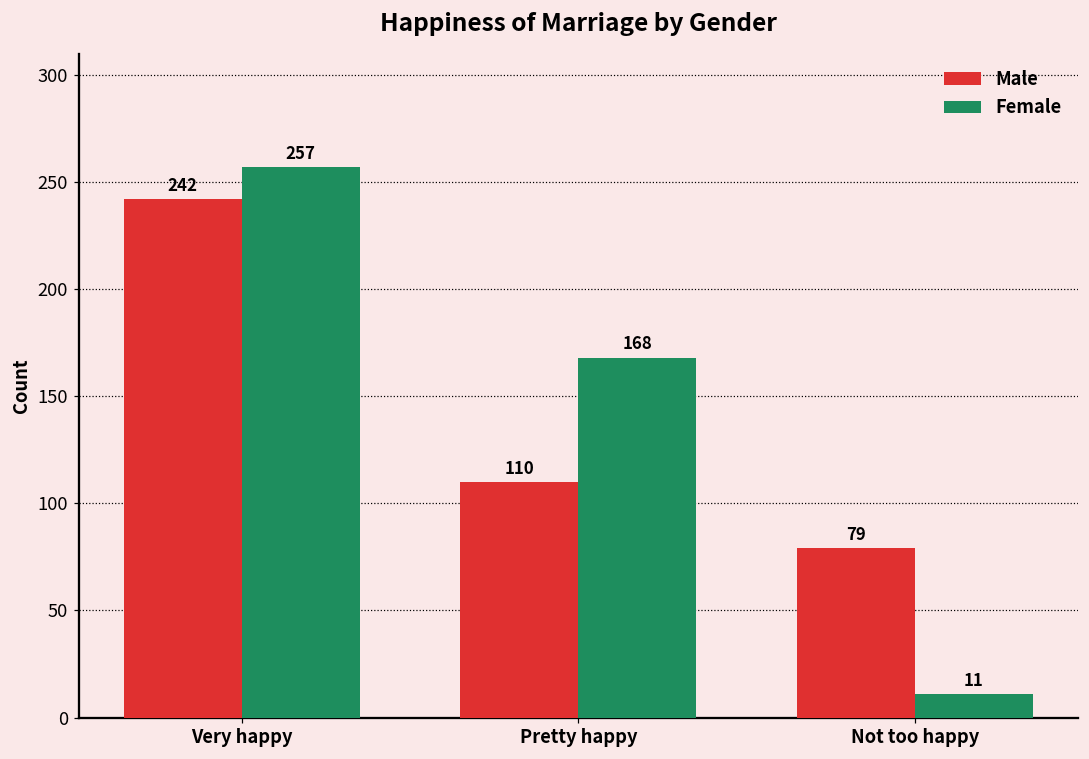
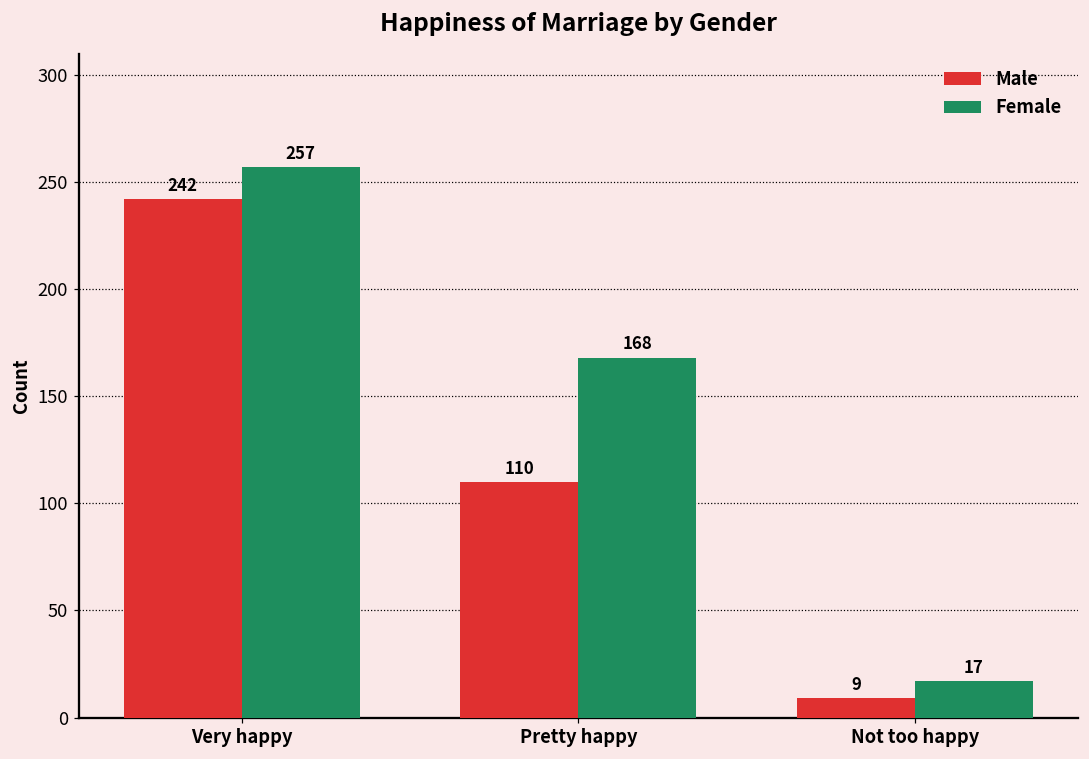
Male, Not too happy: 79 -> 9
Female, Not too happy: 11 -> 17
